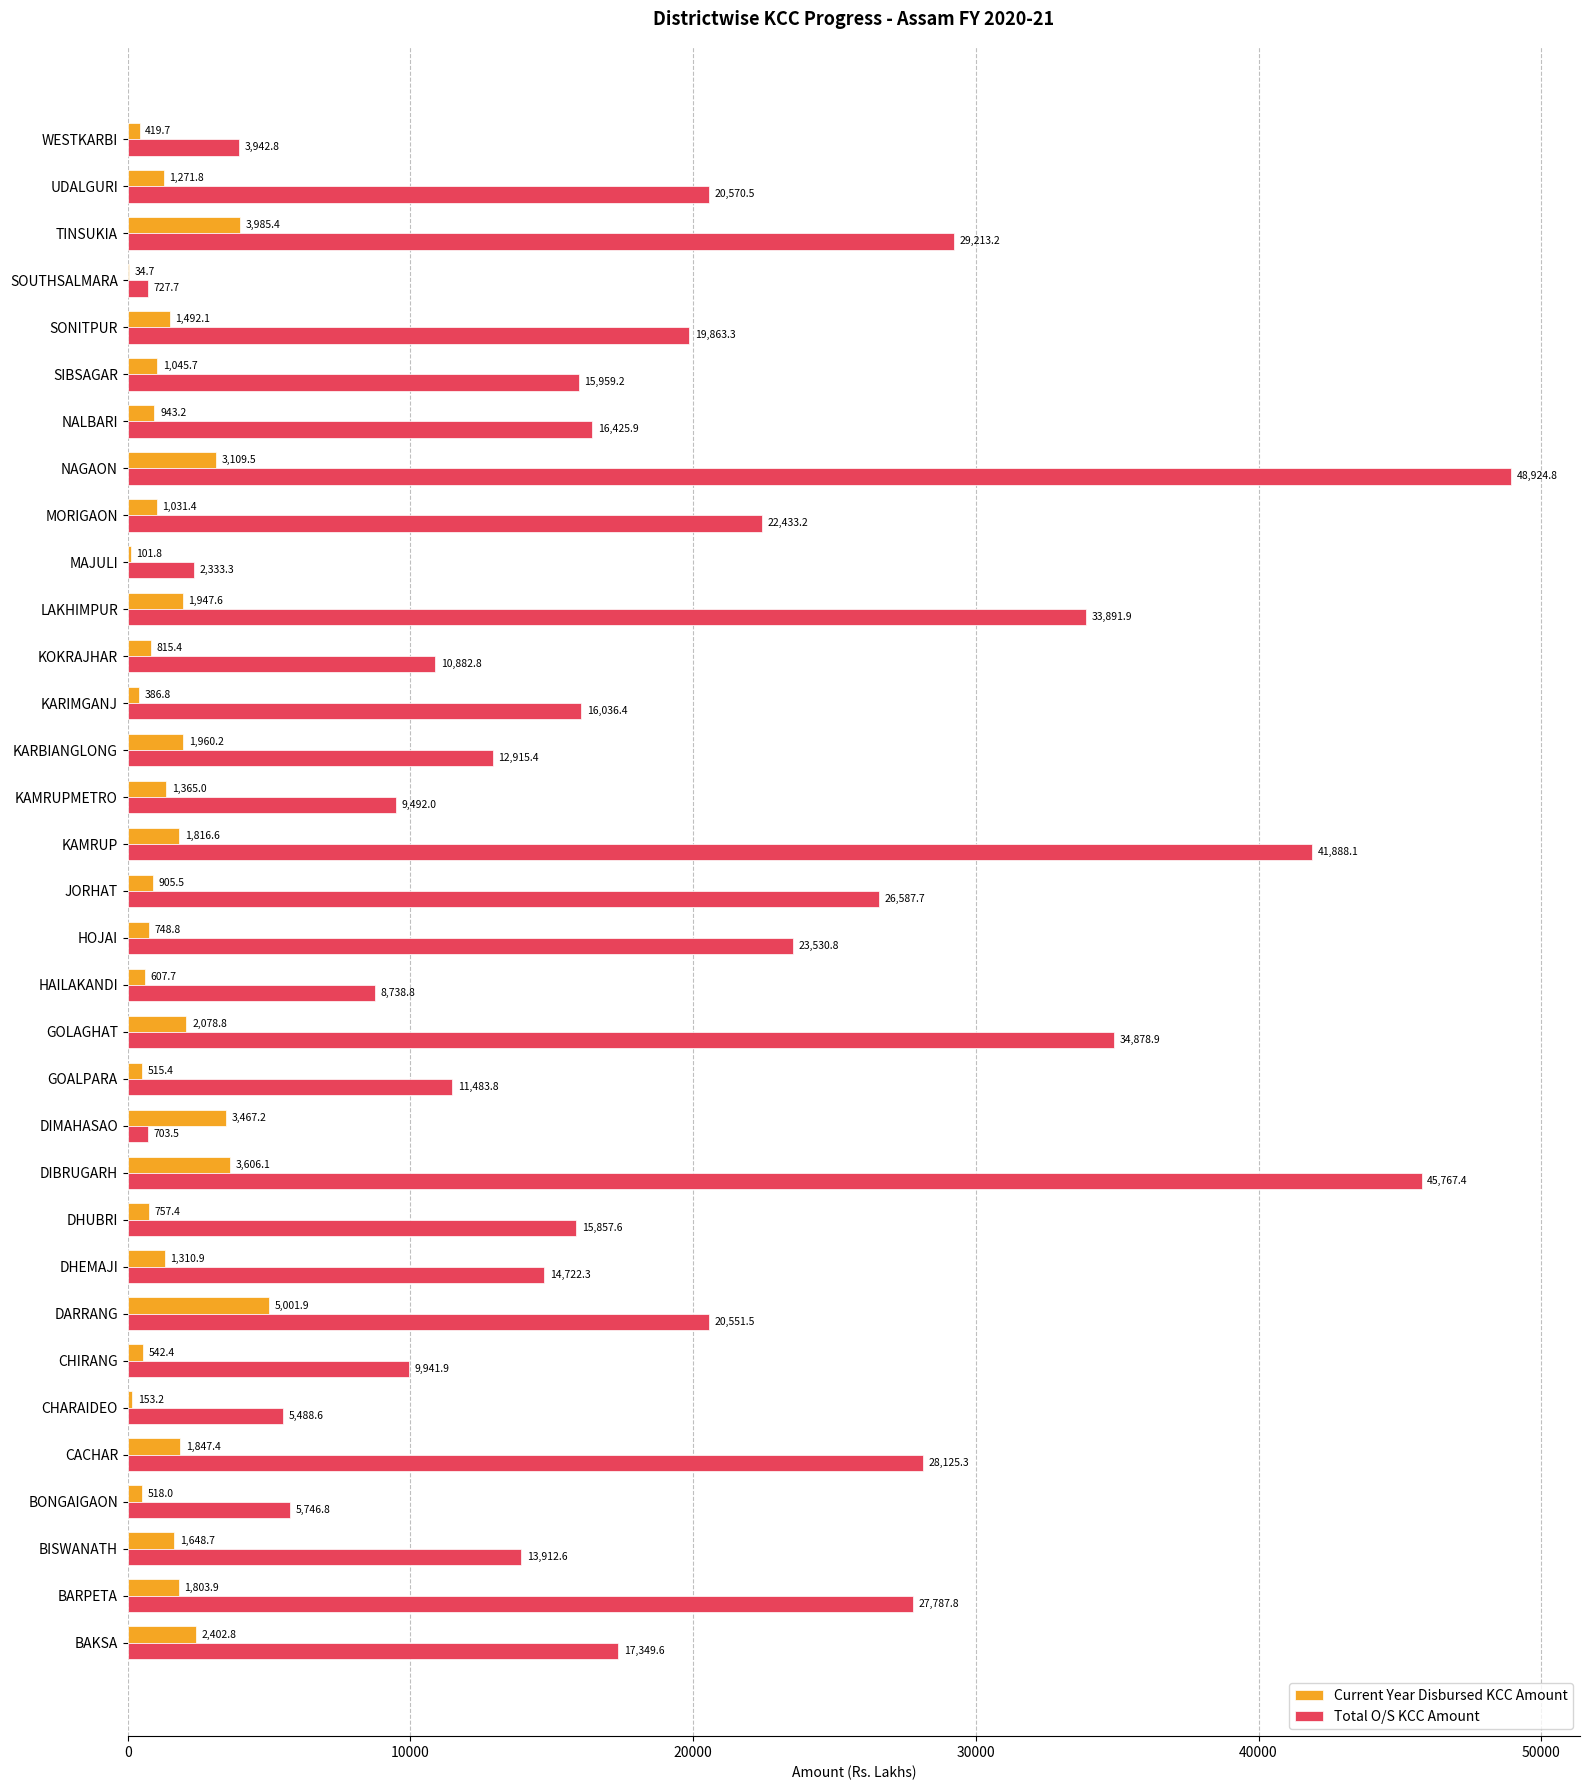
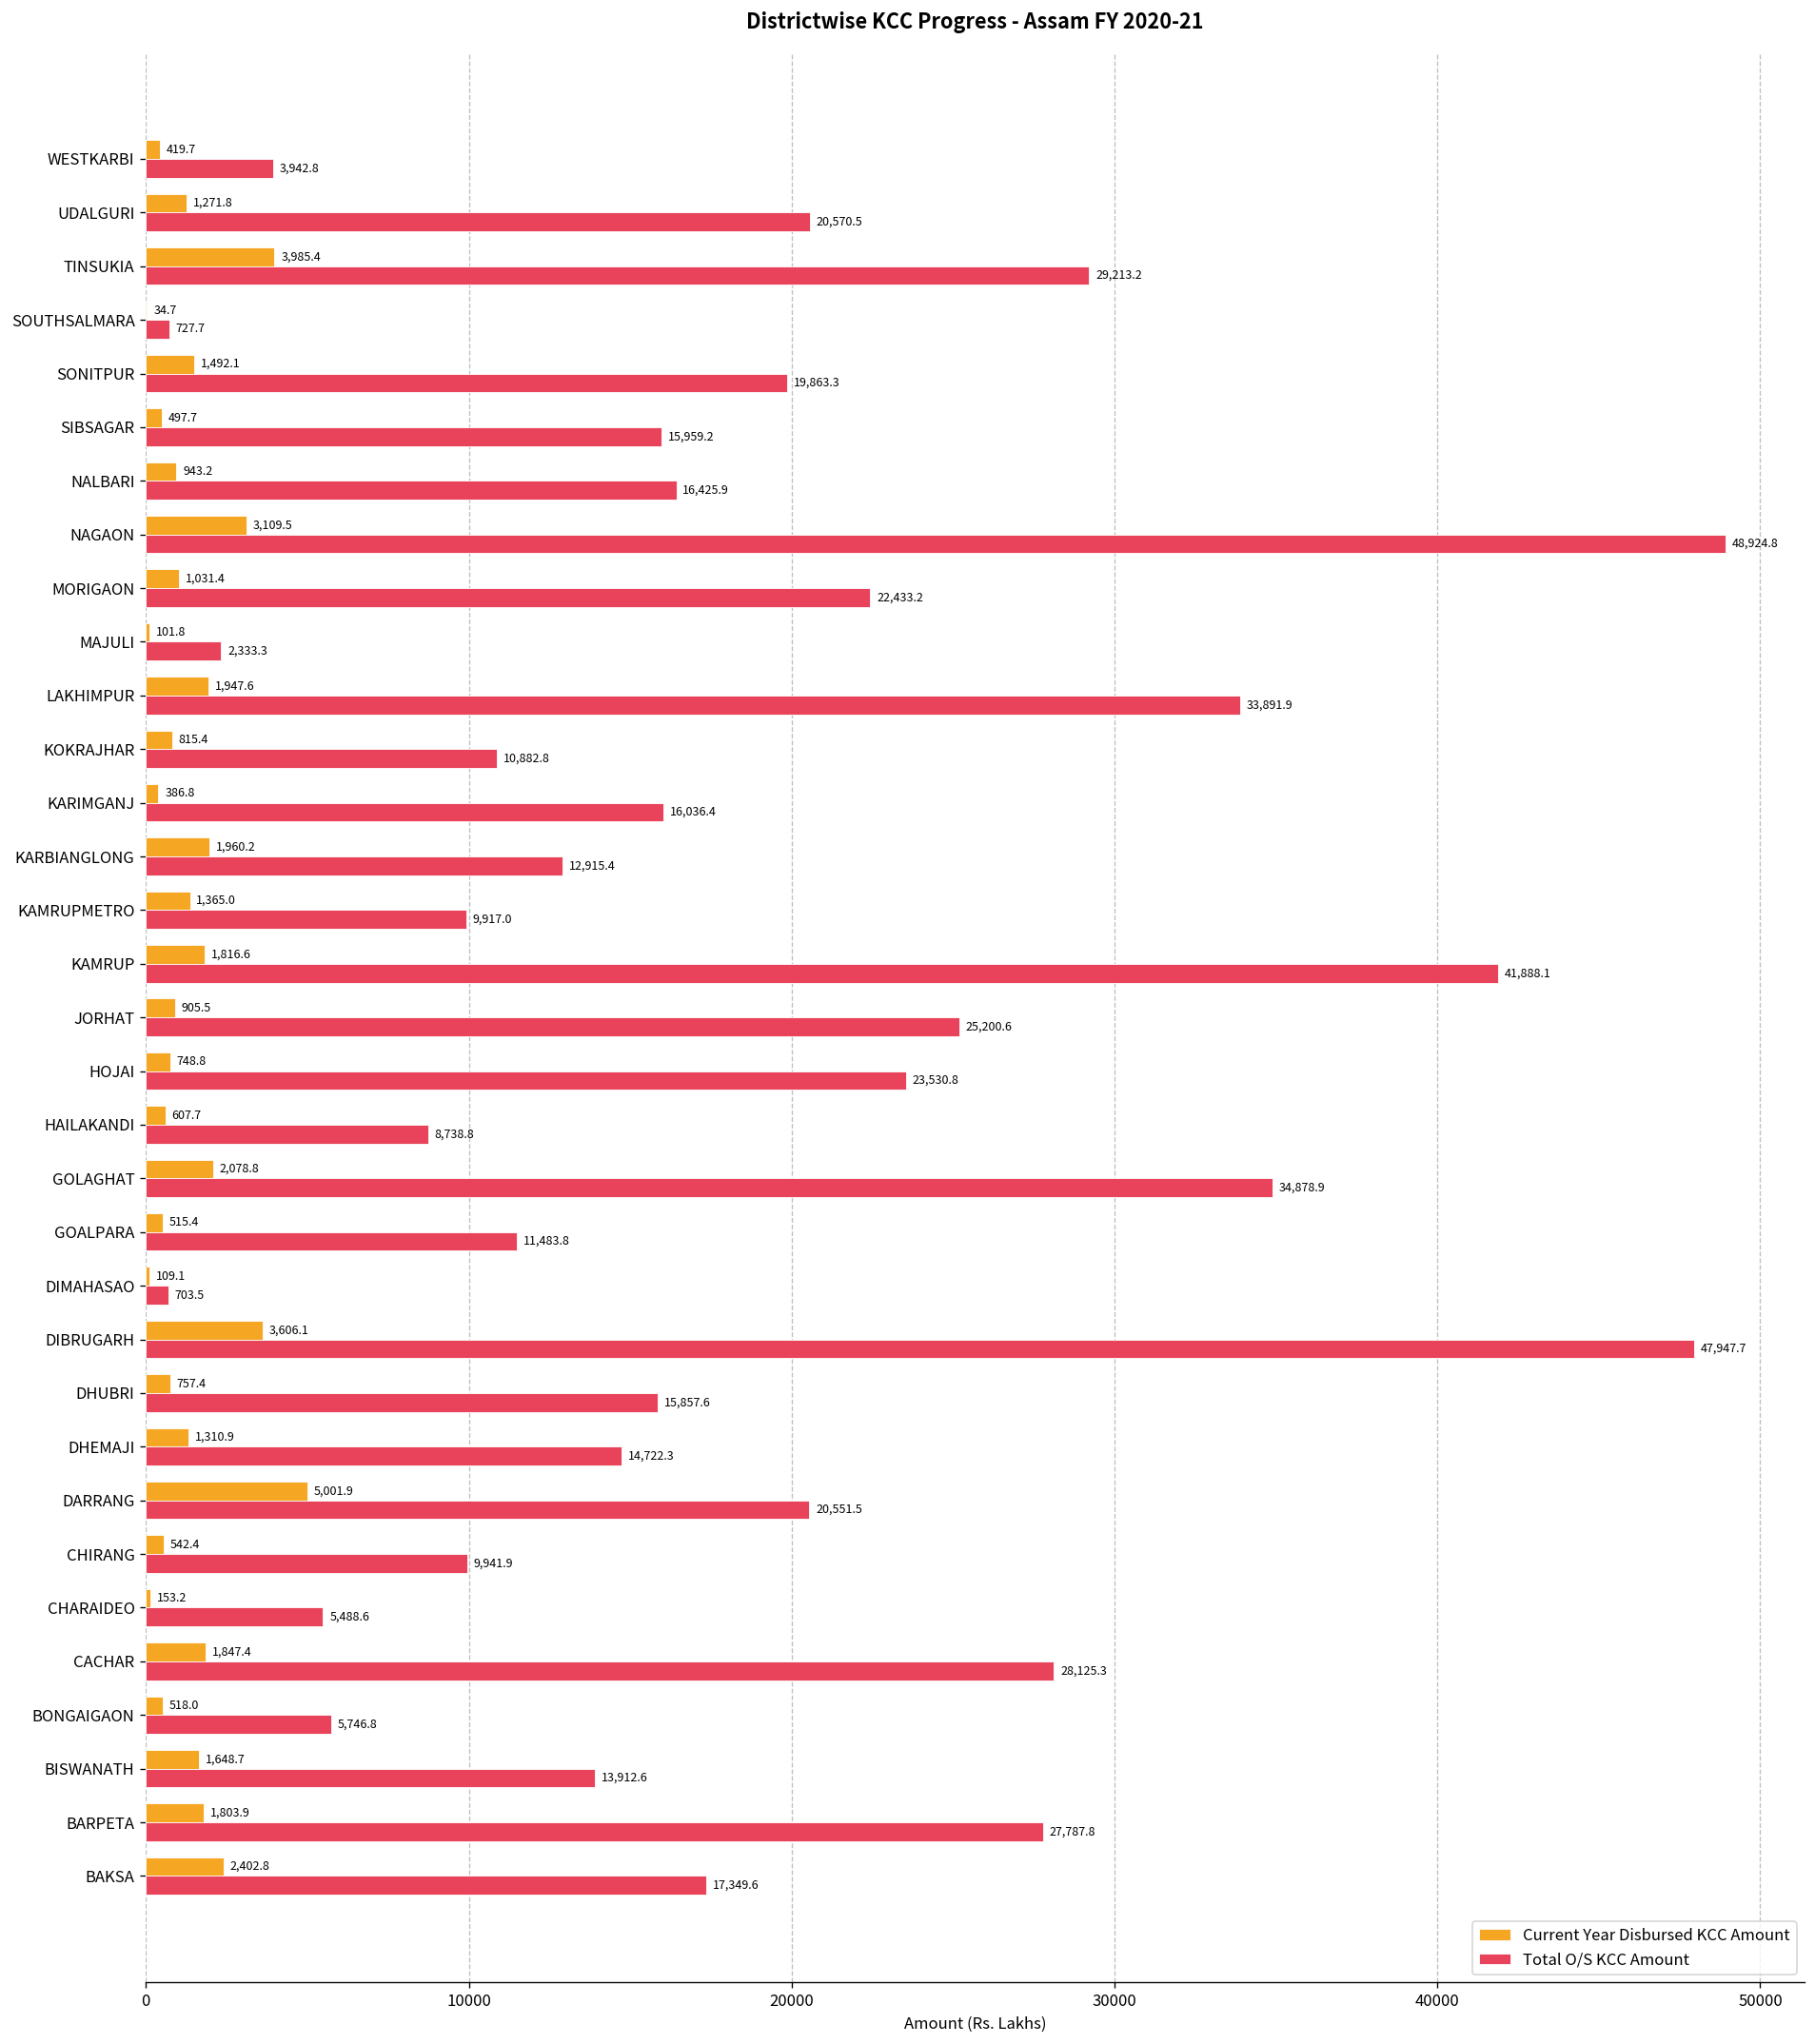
Current Year Disbursed KCC Amount, SIBSAGAR: 1,045.7 -> 497.7
Total O/S KCC Amount, KAMRUPMETRO: 9,492.0 -> 9,917.0
Total O/S KCC Amount, JORHAT: 26,587.7 -> 25,200.6
Current Year Disbursed KCC Amount, DIMAHASAO: 3,467.2 -> 109.1
Total O/S KCC Amount, DIBRUGARH: 45,767.4 -> 47,947.7
